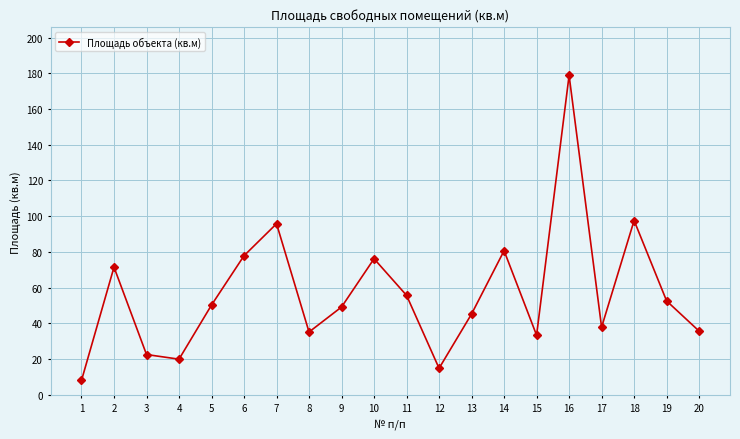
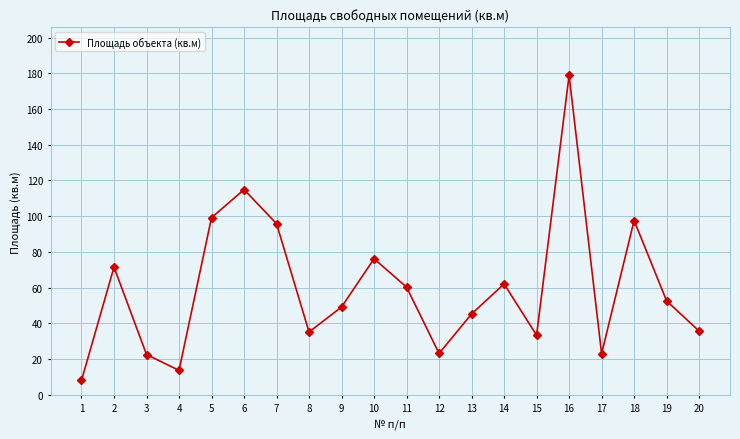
4: 20 -> 14
5: 50 -> 99
6: 78 -> 115
11: 56 -> 60
12: 15 -> 23
14: 81 -> 62
17: 38 -> 23
